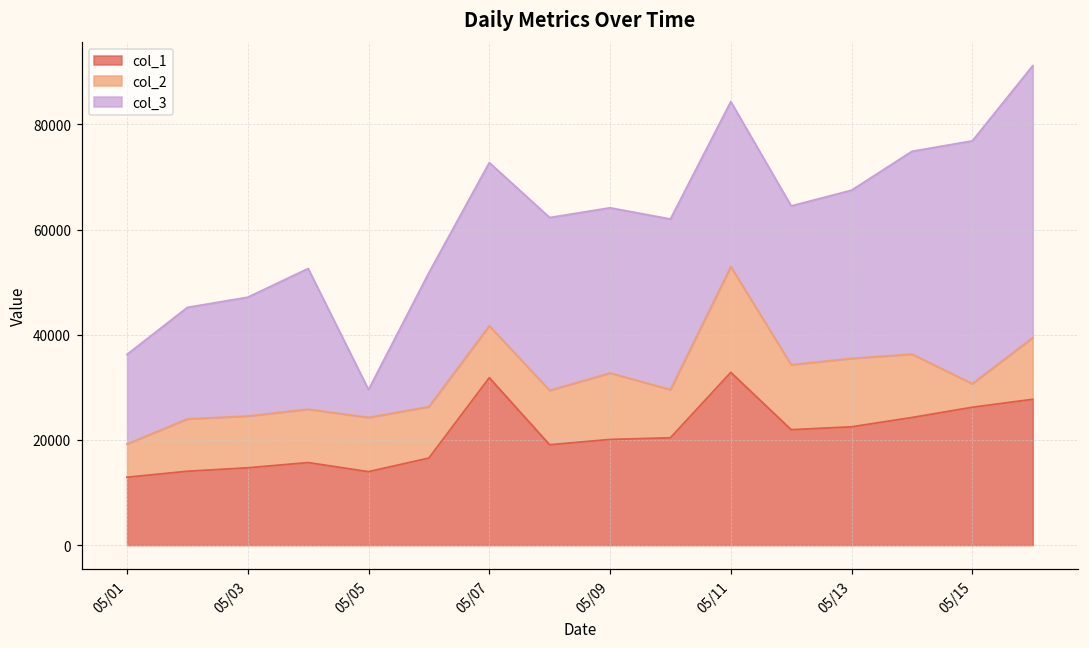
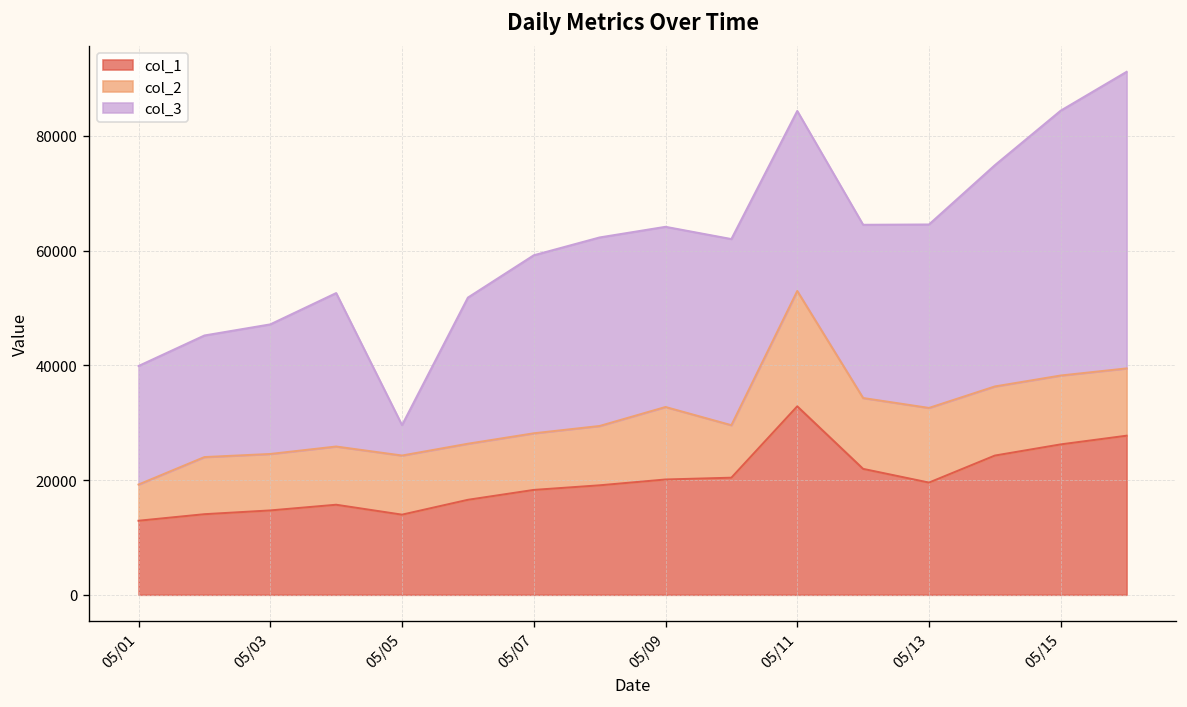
col_3, 05/01: 17000 -> 21000
col_1, 05/07: 32000 -> 18000
col_1, 05/13: 22000 -> 20000
col_2, 05/15: 4000 -> 12000
